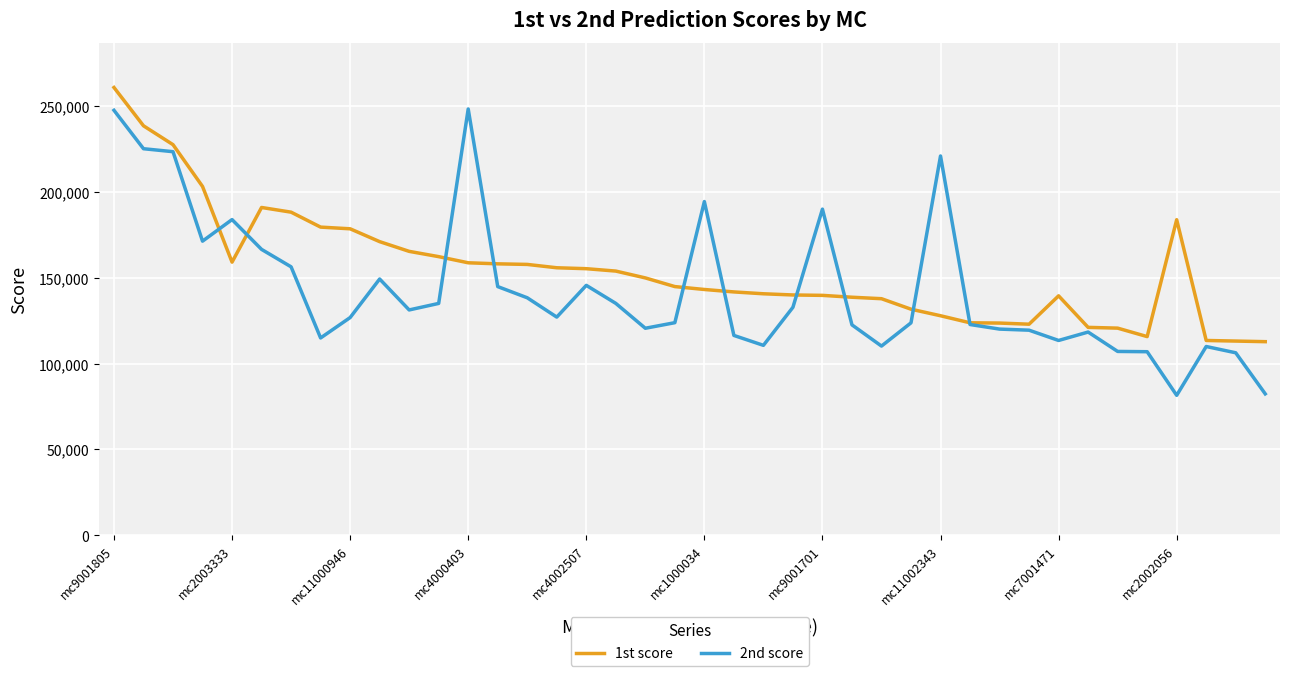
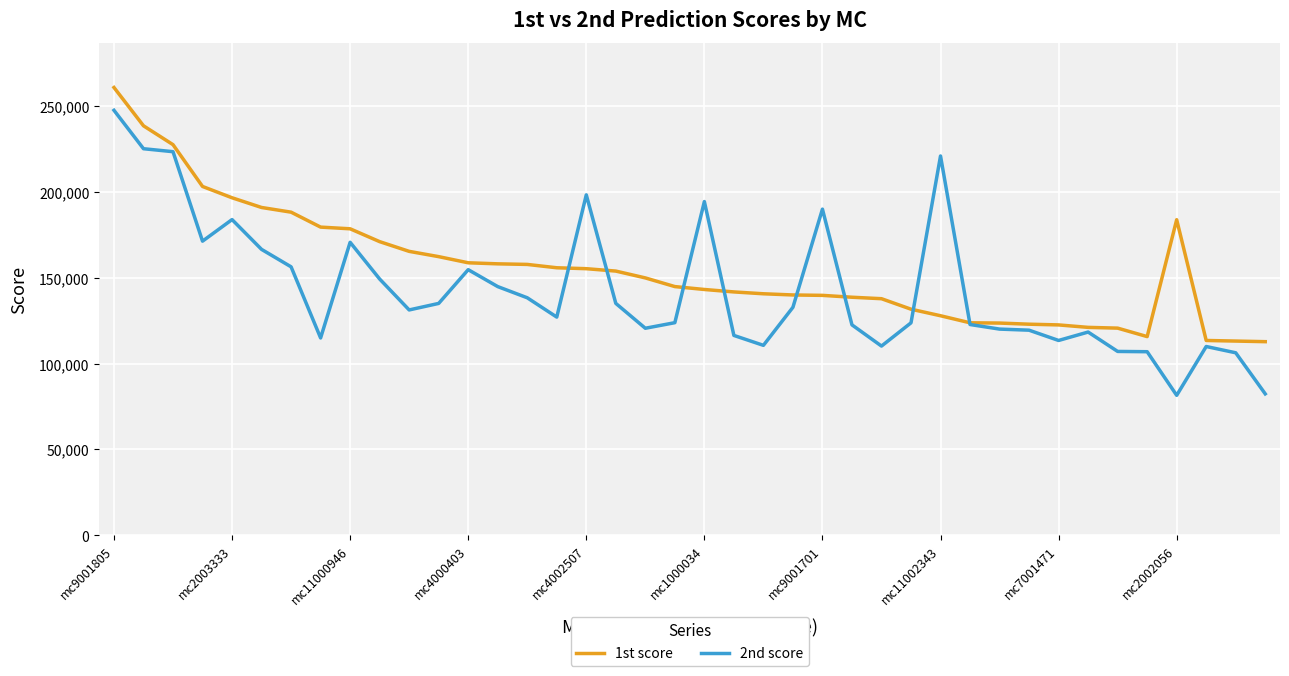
1st score, mc2003333: 159,000 -> 197,000
2nd score, mc11000946: 127,000 -> 171,000
2nd score, mc4000403: 248,000 -> 155,000
2nd score, mc4002507: 146,000 -> 198,000
1st score, mc7001471: 139,000 -> 123,000
